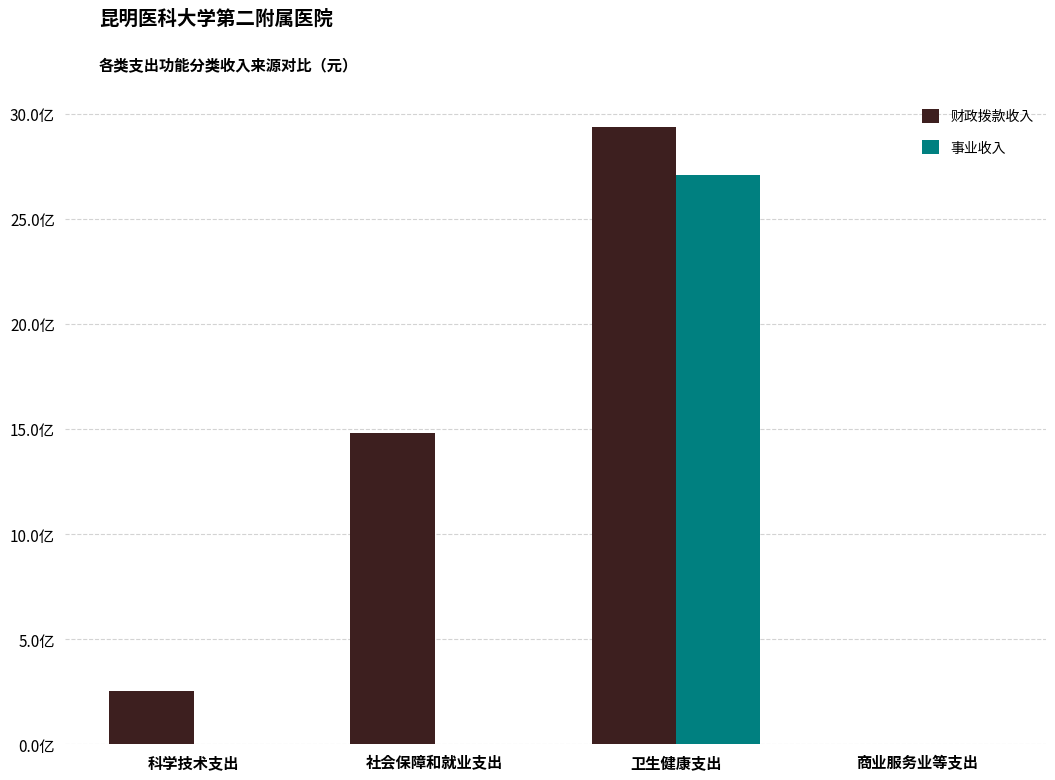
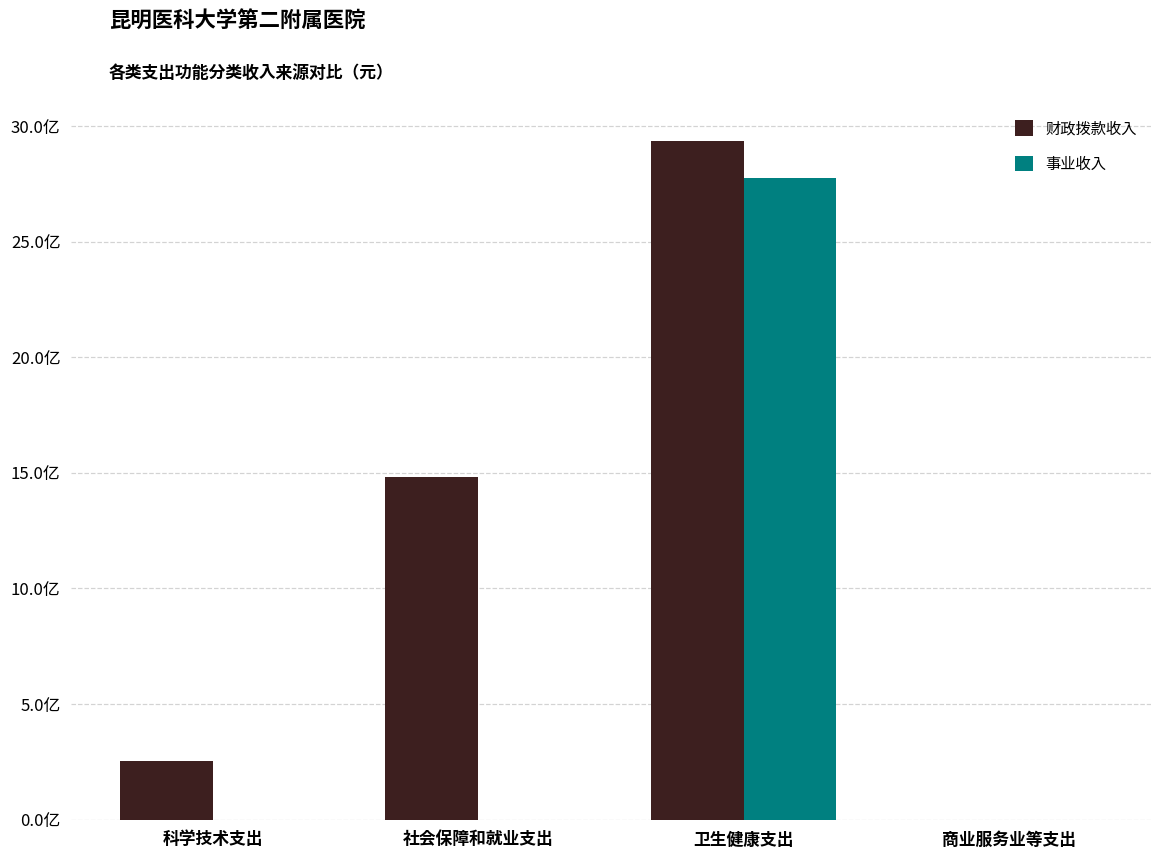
事业收入, 卫生健康支出: 27.1亿 -> 27.8亿
